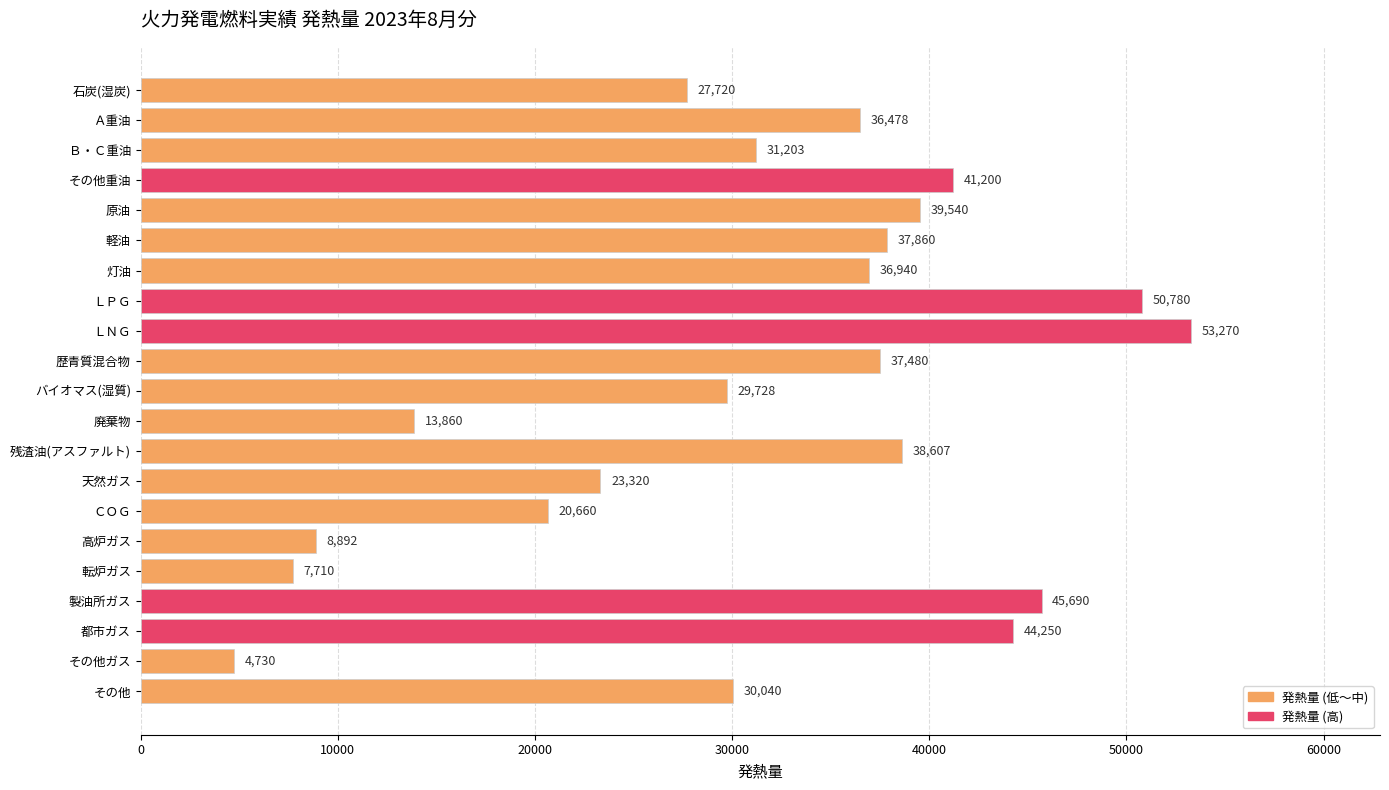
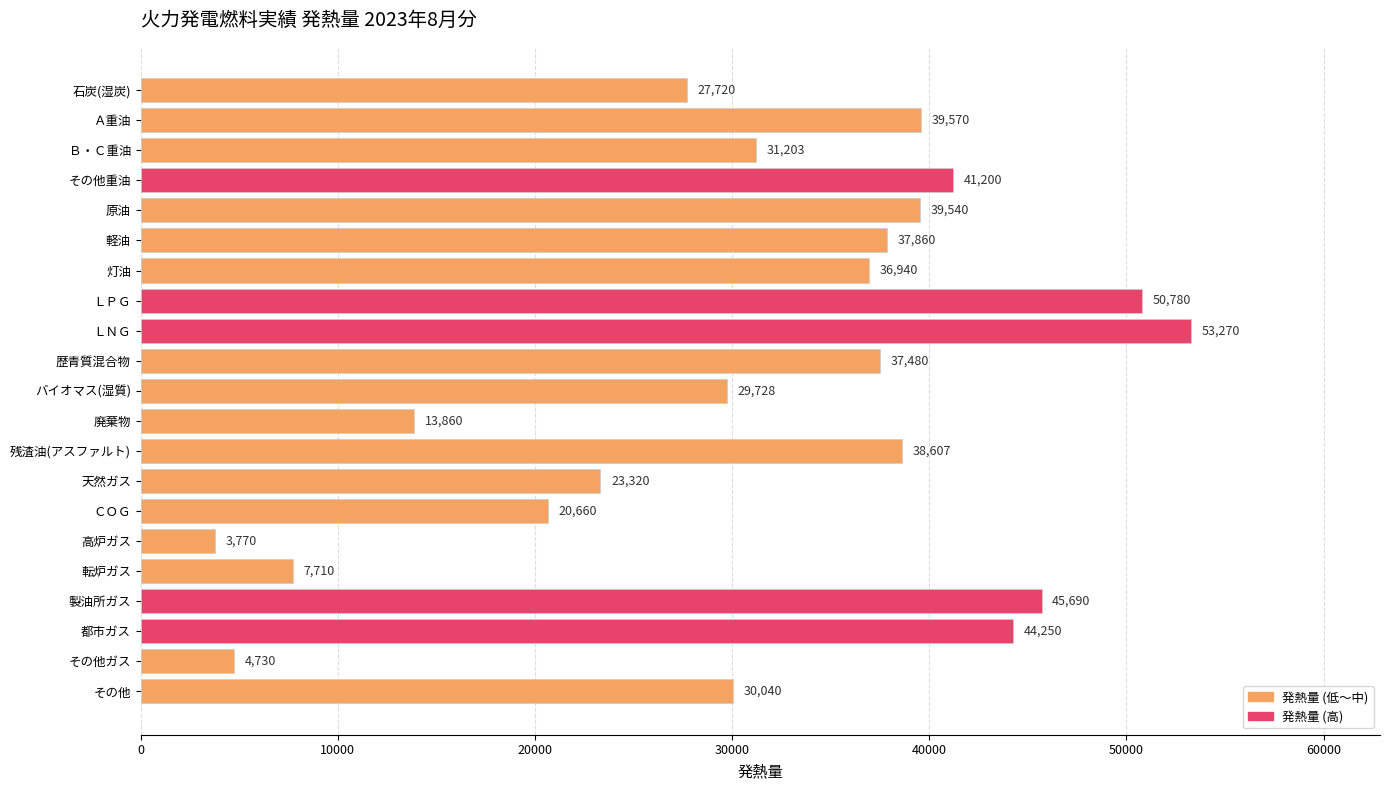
Ａ重油: 36,478 -> 39,570
高炉ガス: 8,892 -> 3,770
